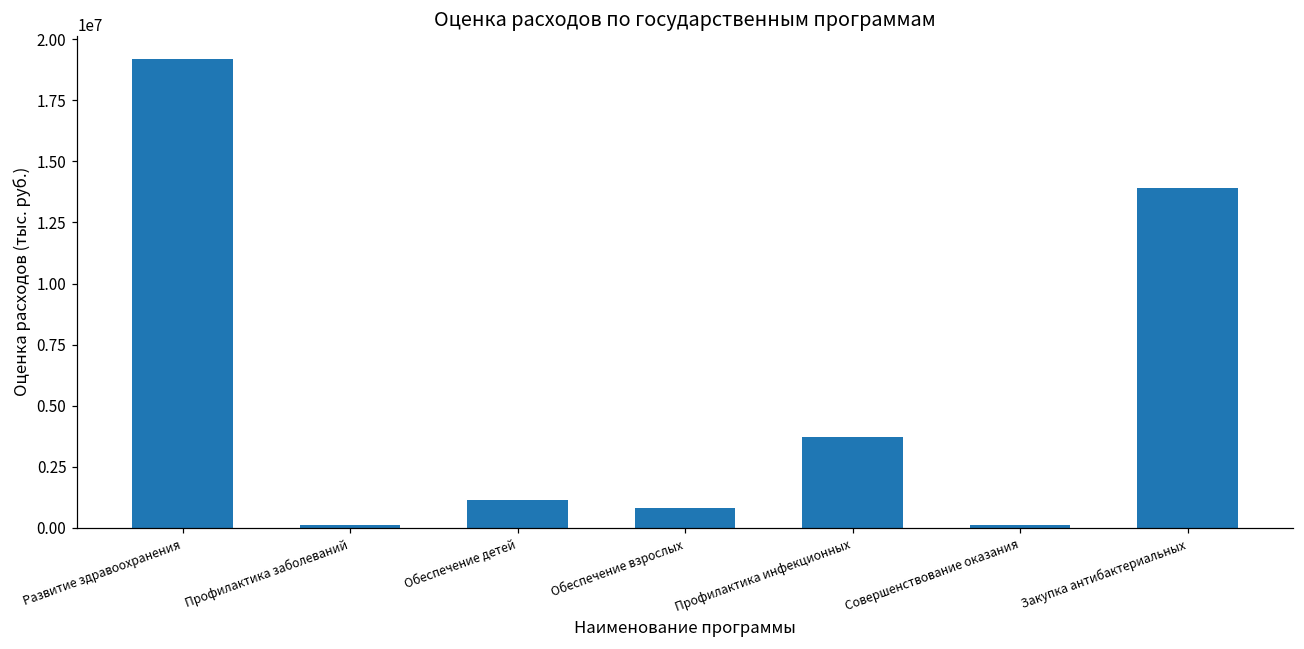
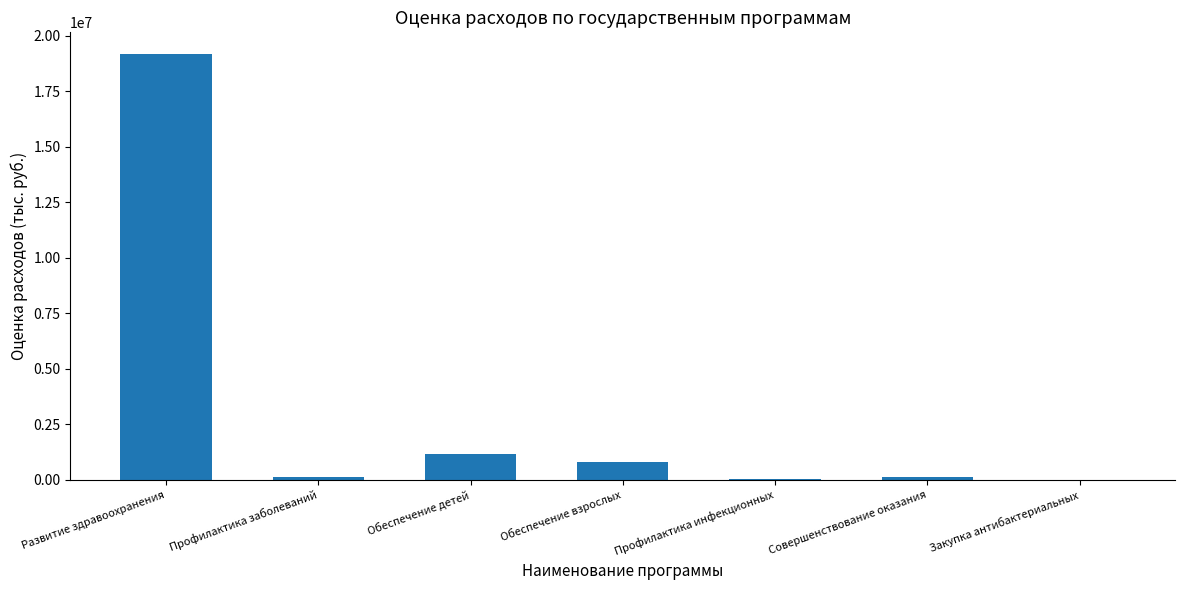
Профилактика инфекционных: 3700000 -> 100000
Закупка антибактериальных: 13900000 -> 0
